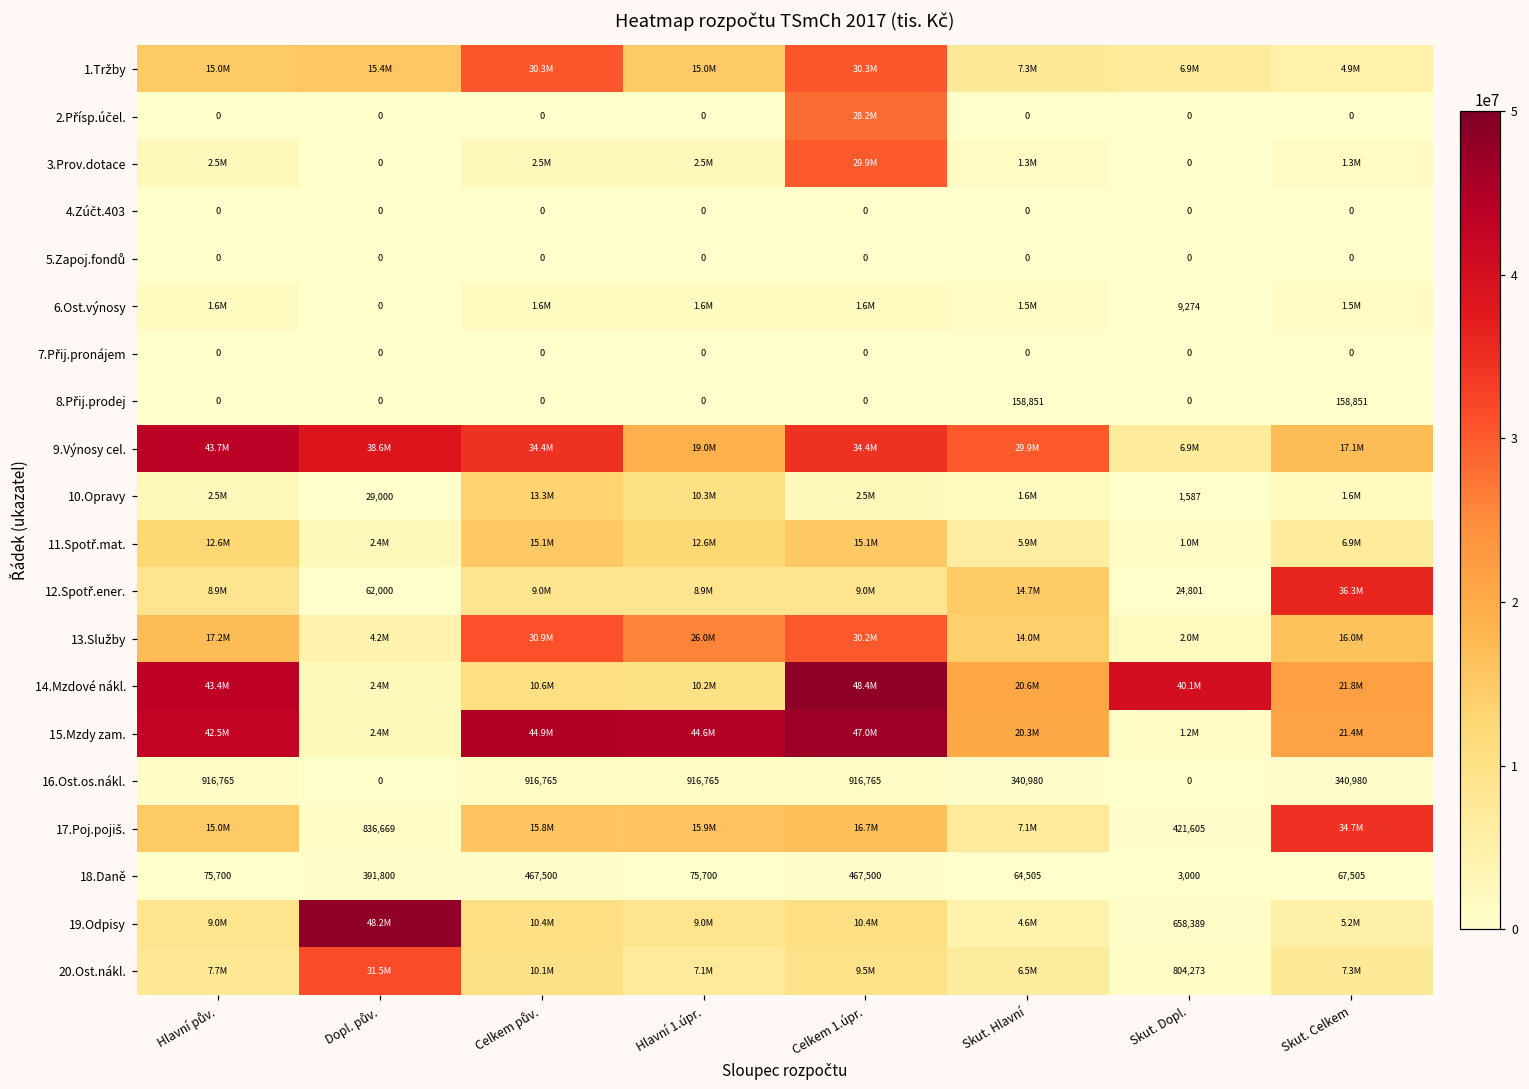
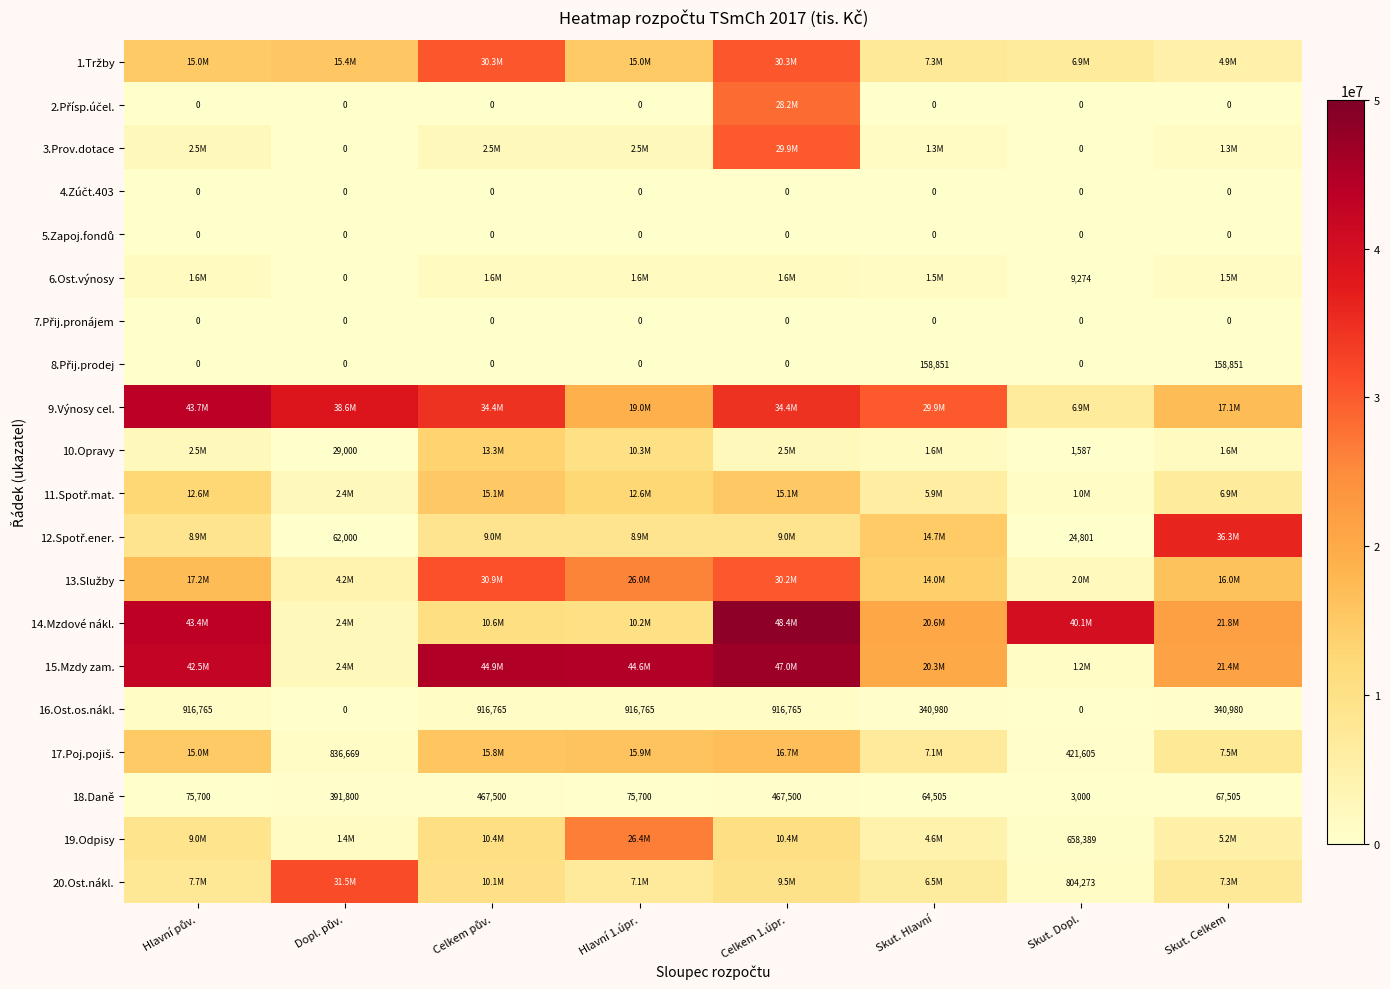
17.Poj.pojiš., Skut. Celkem: 34.7M -> 7.5M
19.Odpisy, Dopl. pův.: 48.2M -> 1.4M
19.Odpisy, Hlavní 1.úpr.: 9.0M -> 26.4M
